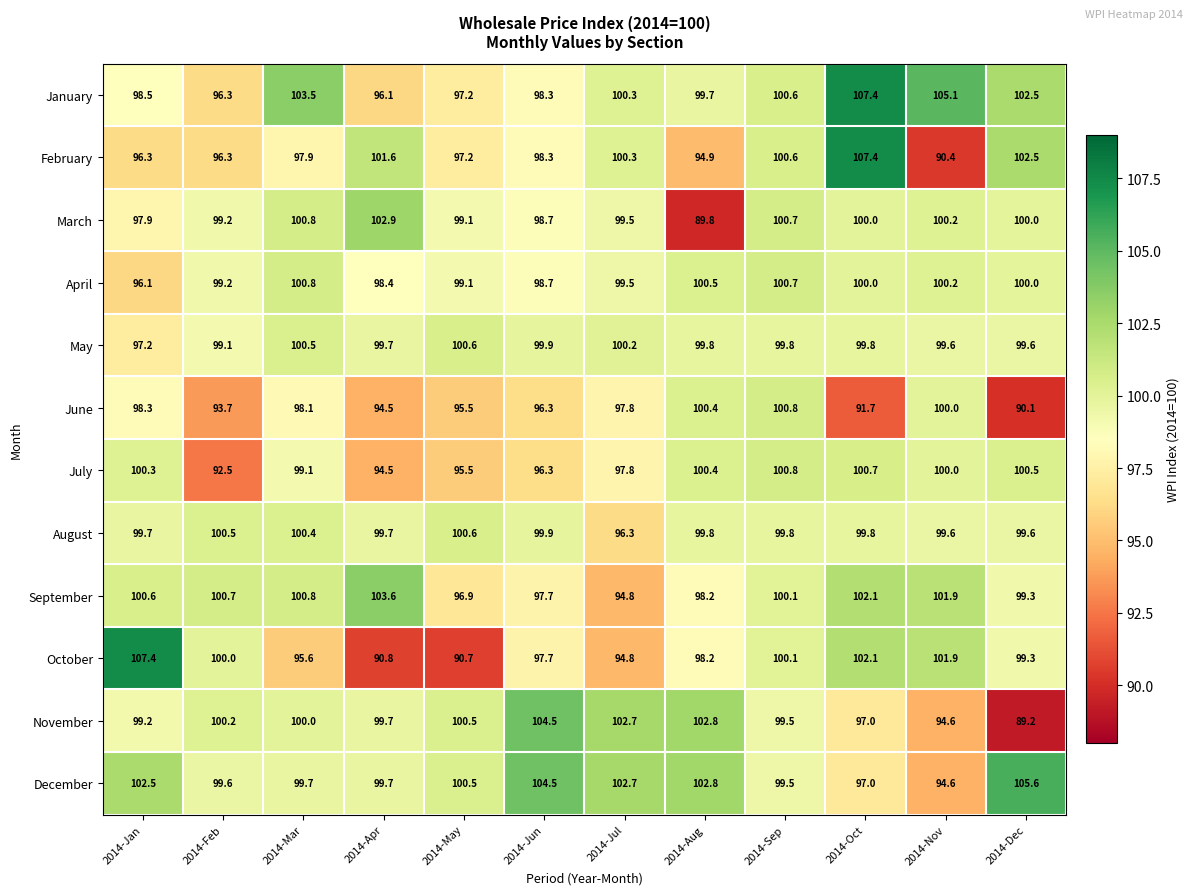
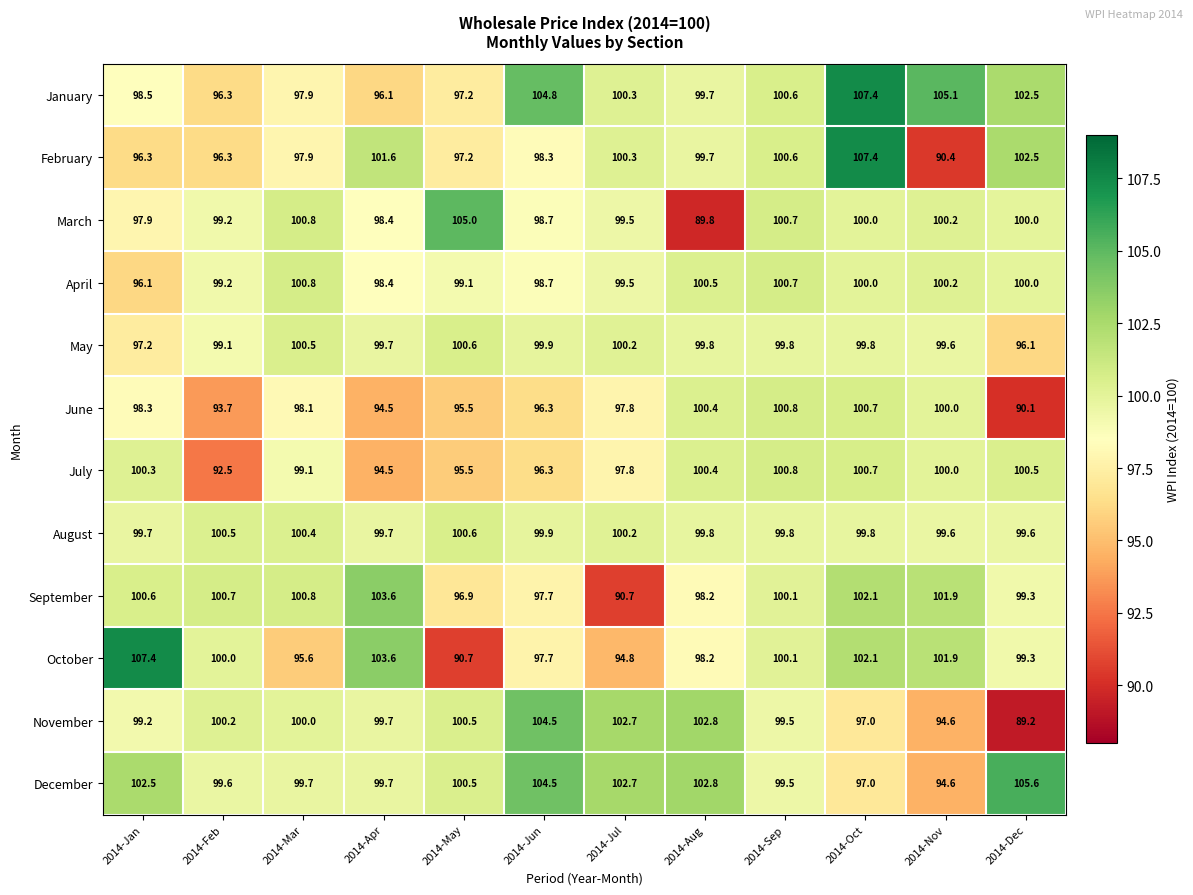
January, 2014-Mar: 103.5 -> 97.9
January, 2014-Jun: 98.3 -> 104.8
February, 2014-Aug: 94.9 -> 99.7
March, 2014-Apr: 102.9 -> 98.4
March, 2014-May: 99.1 -> 105.0
May, 2014-Dec: 99.6 -> 96.1
June, 2014-Oct: 91.7 -> 100.7
August, 2014-Jul: 96.3 -> 100.2
September, 2014-Jul: 94.8 -> 90.7
October, 2014-Apr: 90.8 -> 103.6
